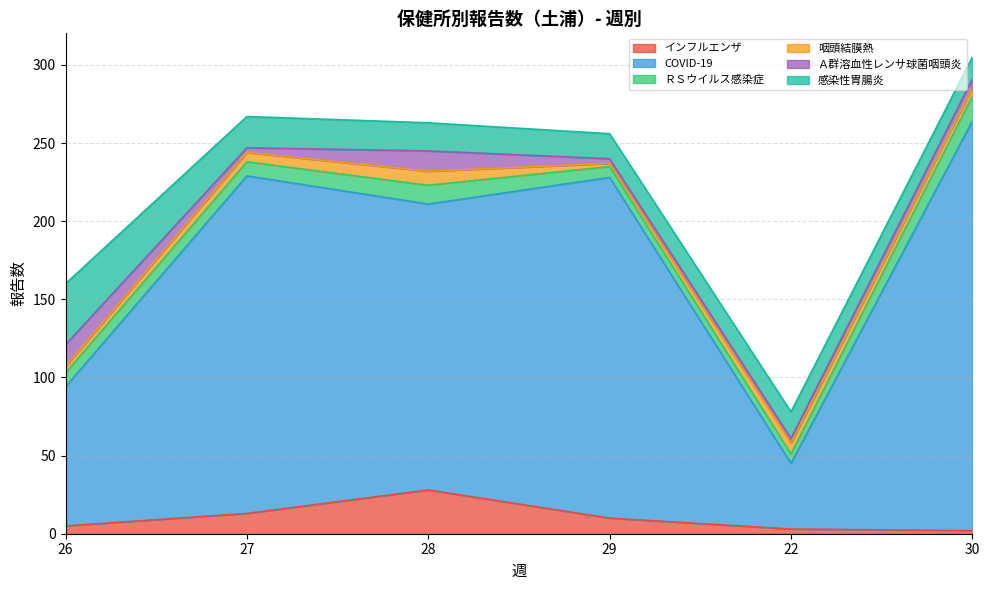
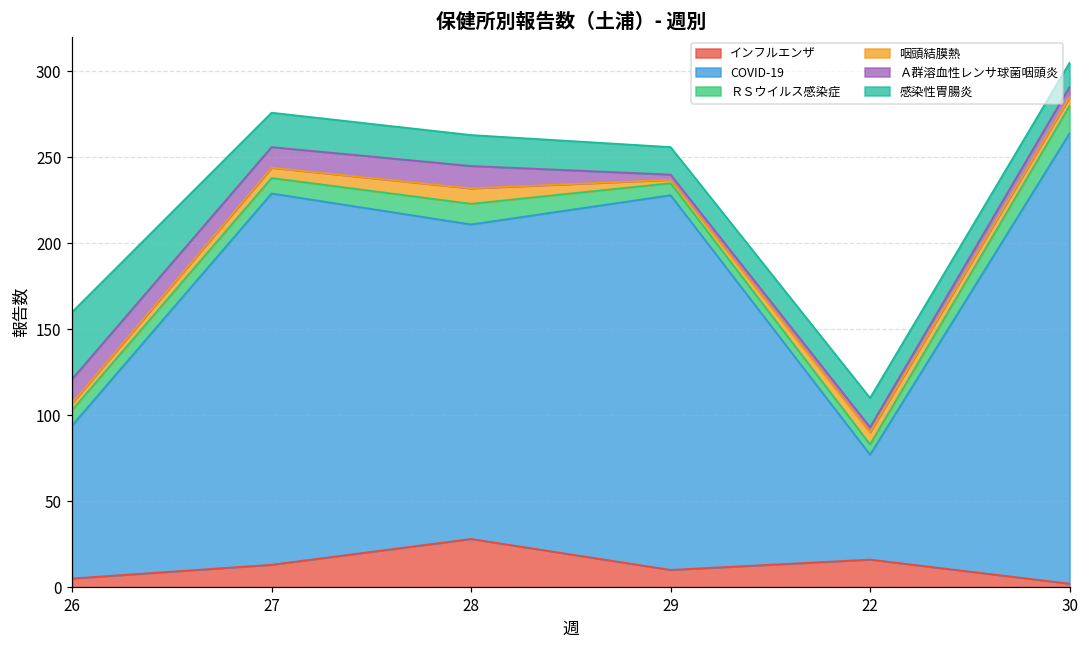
Ａ群溶血性レンサ球菌咽頭炎, 27: 3 -> 12
インフルエンザ, 22: 3 -> 16
COVID-19, 22: 42 -> 61
